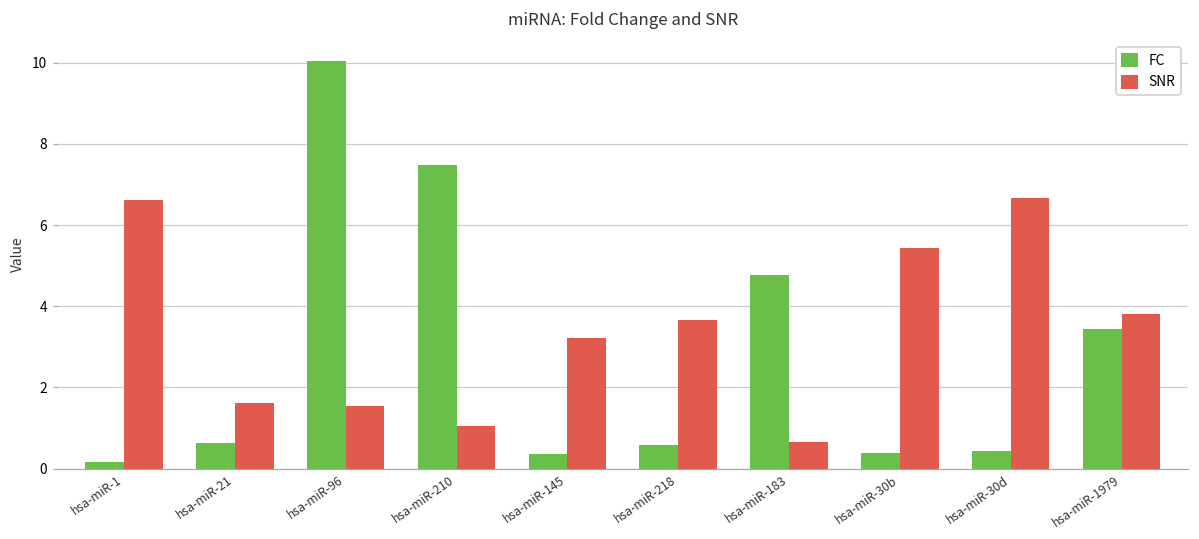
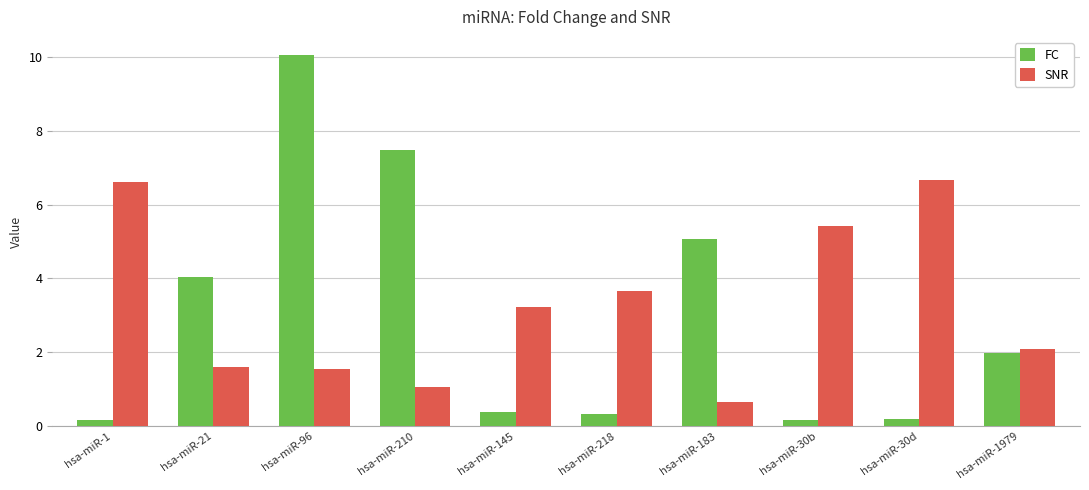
FC, hsa-miR-21: 0.6 -> 4.0
FC, hsa-miR-218: 0.6 -> 0.3
FC, hsa-miR-183: 4.8 -> 5.1
FC, hsa-miR-30b: 0.4 -> 0.2
FC, hsa-miR-30d: 0.4 -> 0.2
FC, hsa-miR-1979: 3.4 -> 2.0
SNR, hsa-miR-1979: 3.8 -> 2.1
